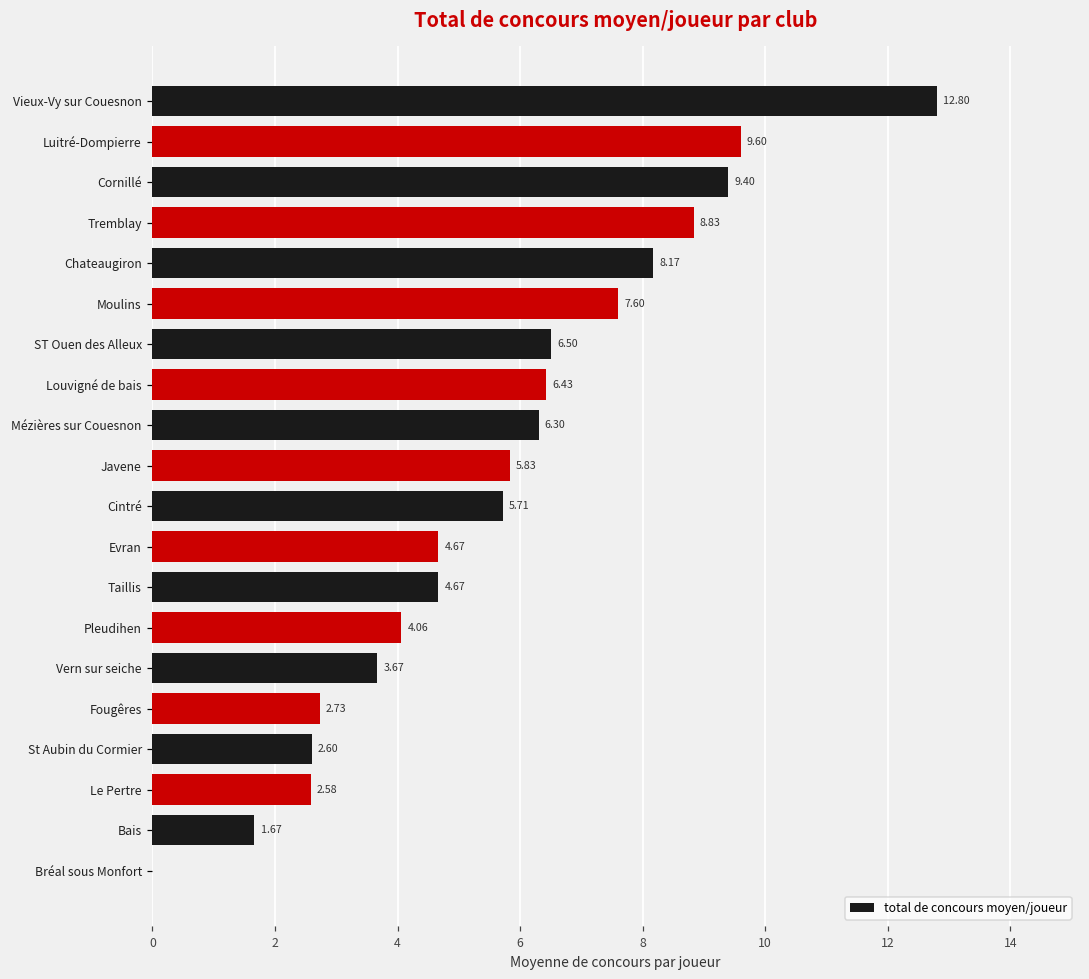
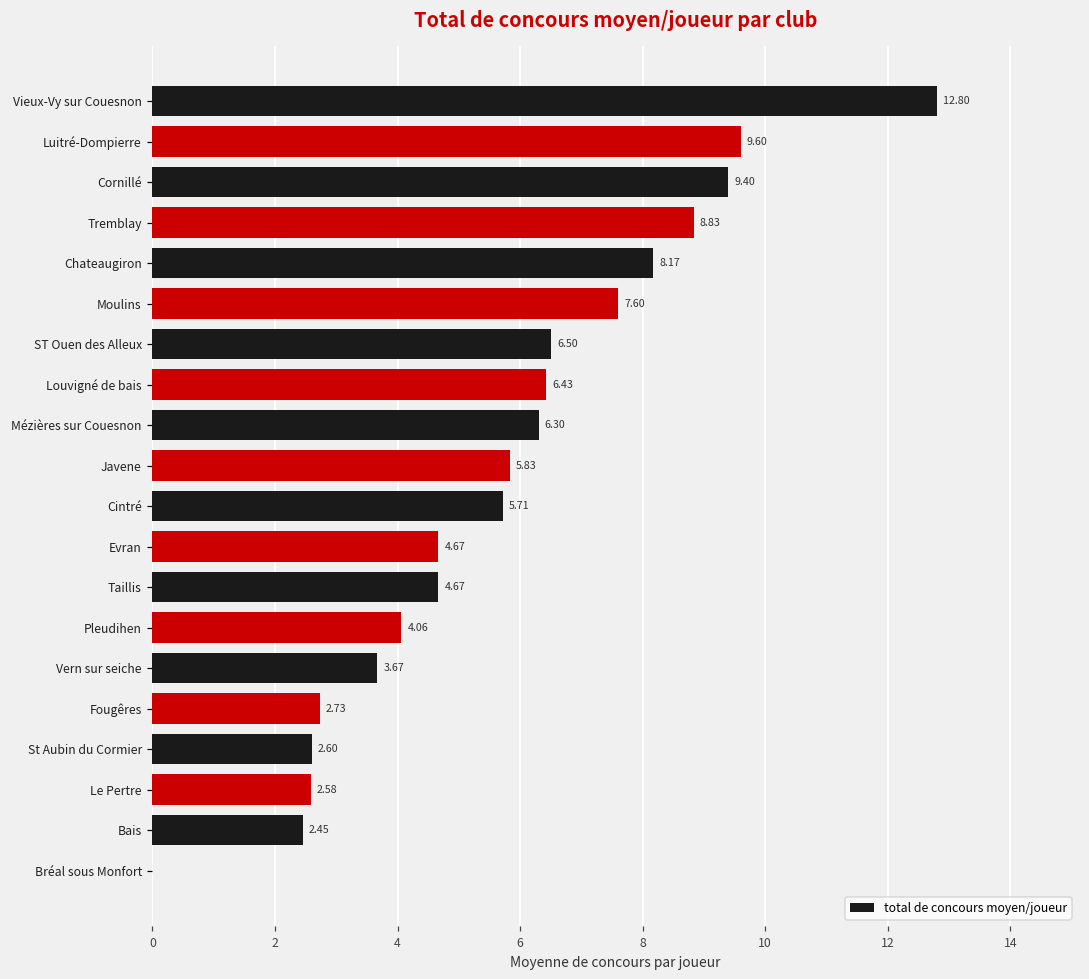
Bais: 1.67 -> 2.45
